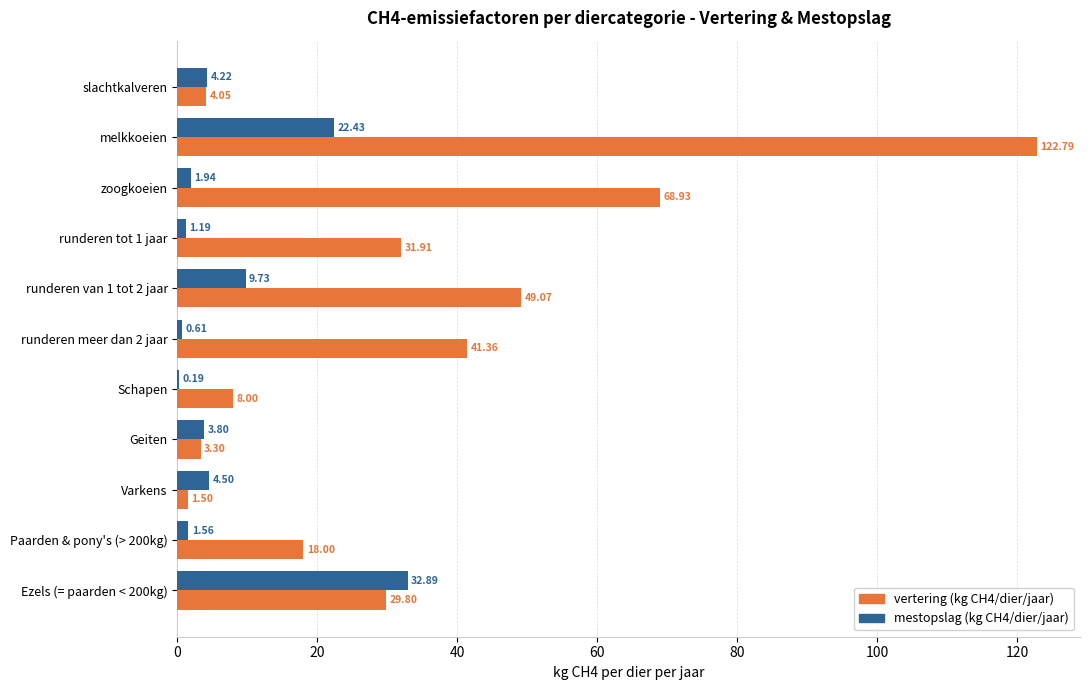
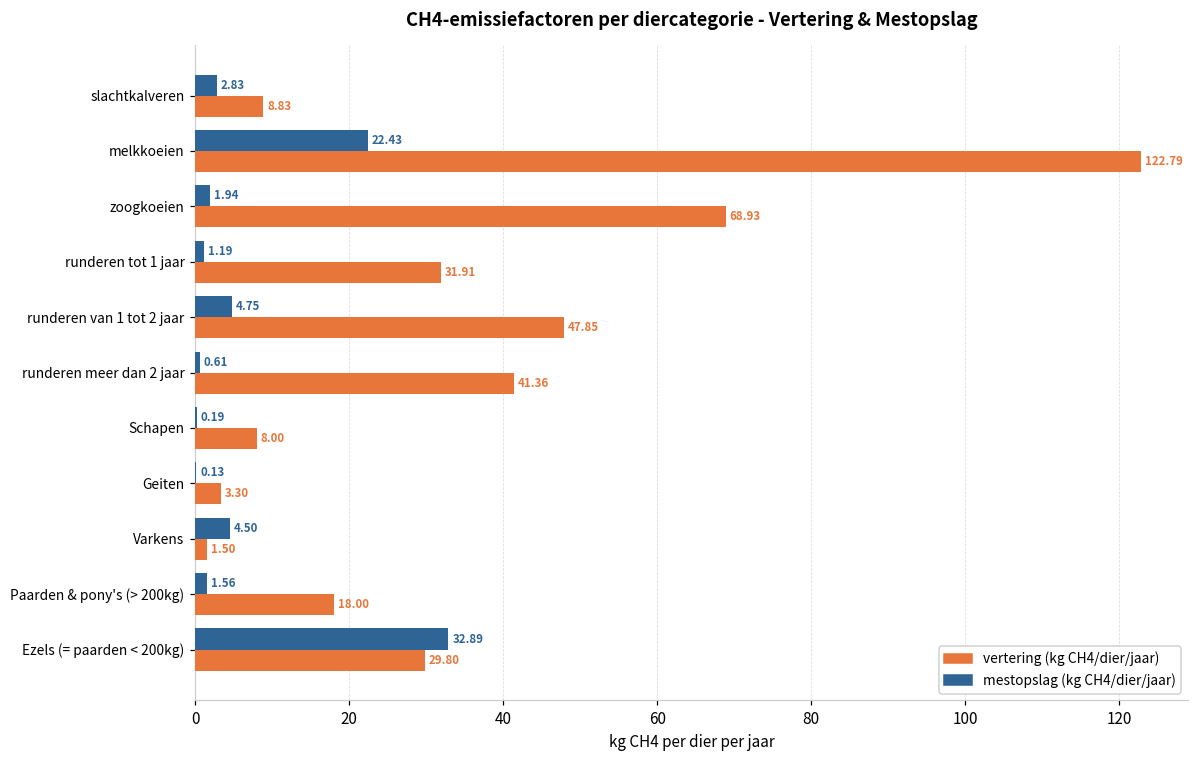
mestopslag (kg CH4/dier/jaar), slachtkalveren: 4.22 -> 2.83
vertering (kg CH4/dier/jaar), slachtkalveren: 4.05 -> 8.83
mestopslag (kg CH4/dier/jaar), runderen van 1 tot 2 jaar: 9.73 -> 4.75
vertering (kg CH4/dier/jaar), runderen van 1 tot 2 jaar: 49.07 -> 47.85
mestopslag (kg CH4/dier/jaar), Geiten: 3.80 -> 0.13
